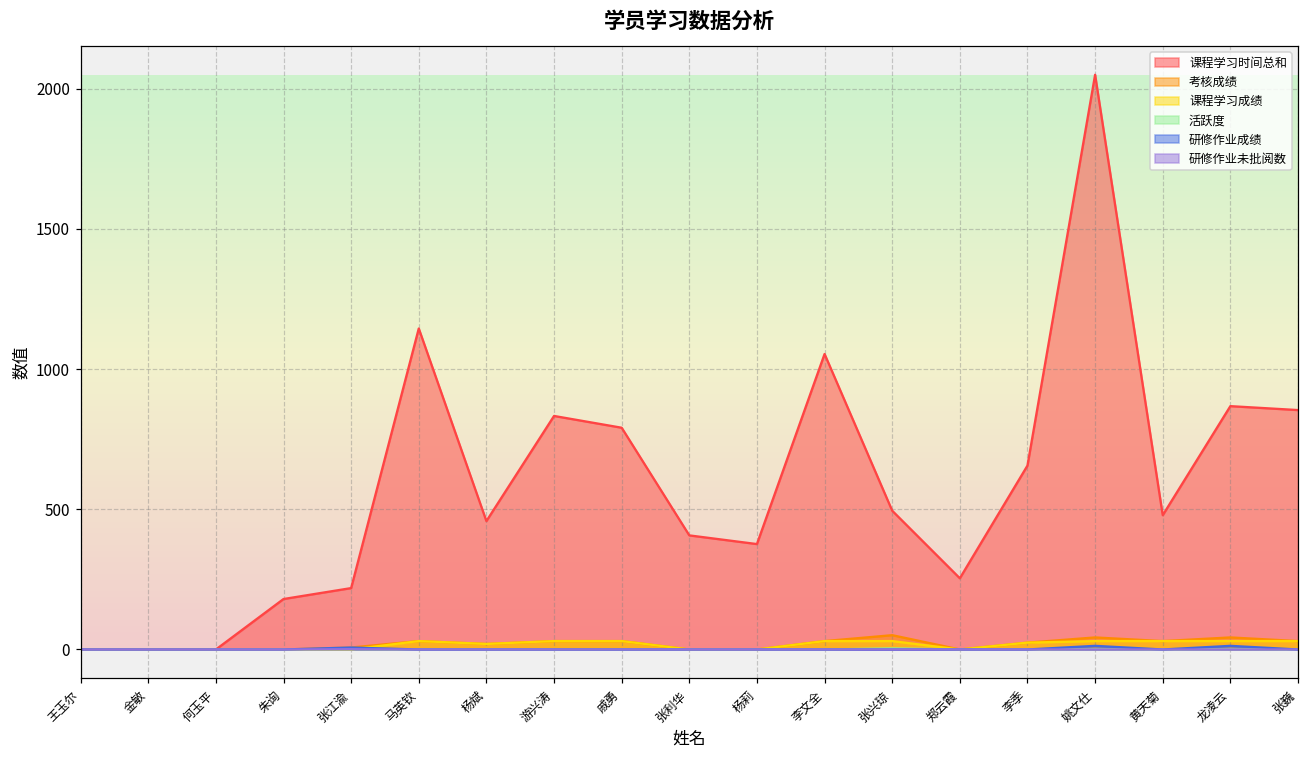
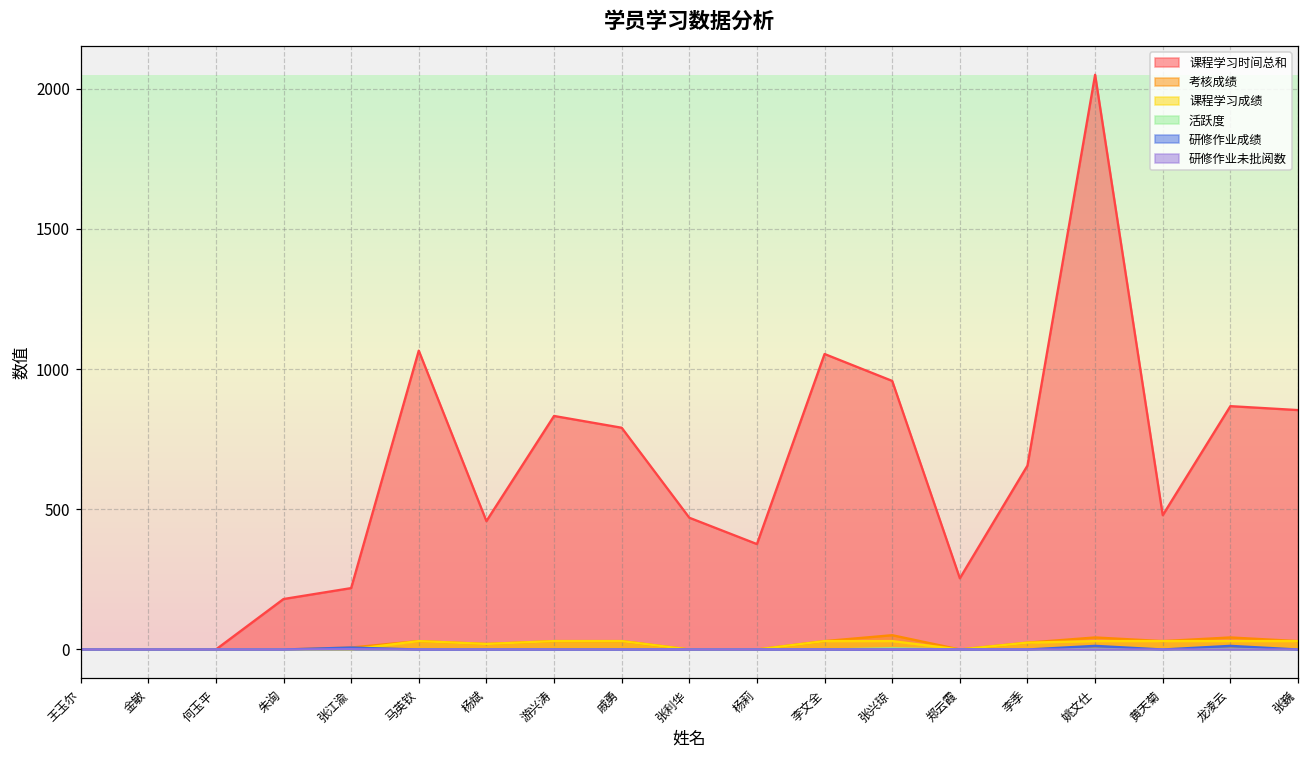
课程学习时间总和, 马英钦: 1150 -> 1070
课程学习时间总和, 张利华: 410 -> 470
课程学习时间总和, 张兴琼: 500 -> 960
